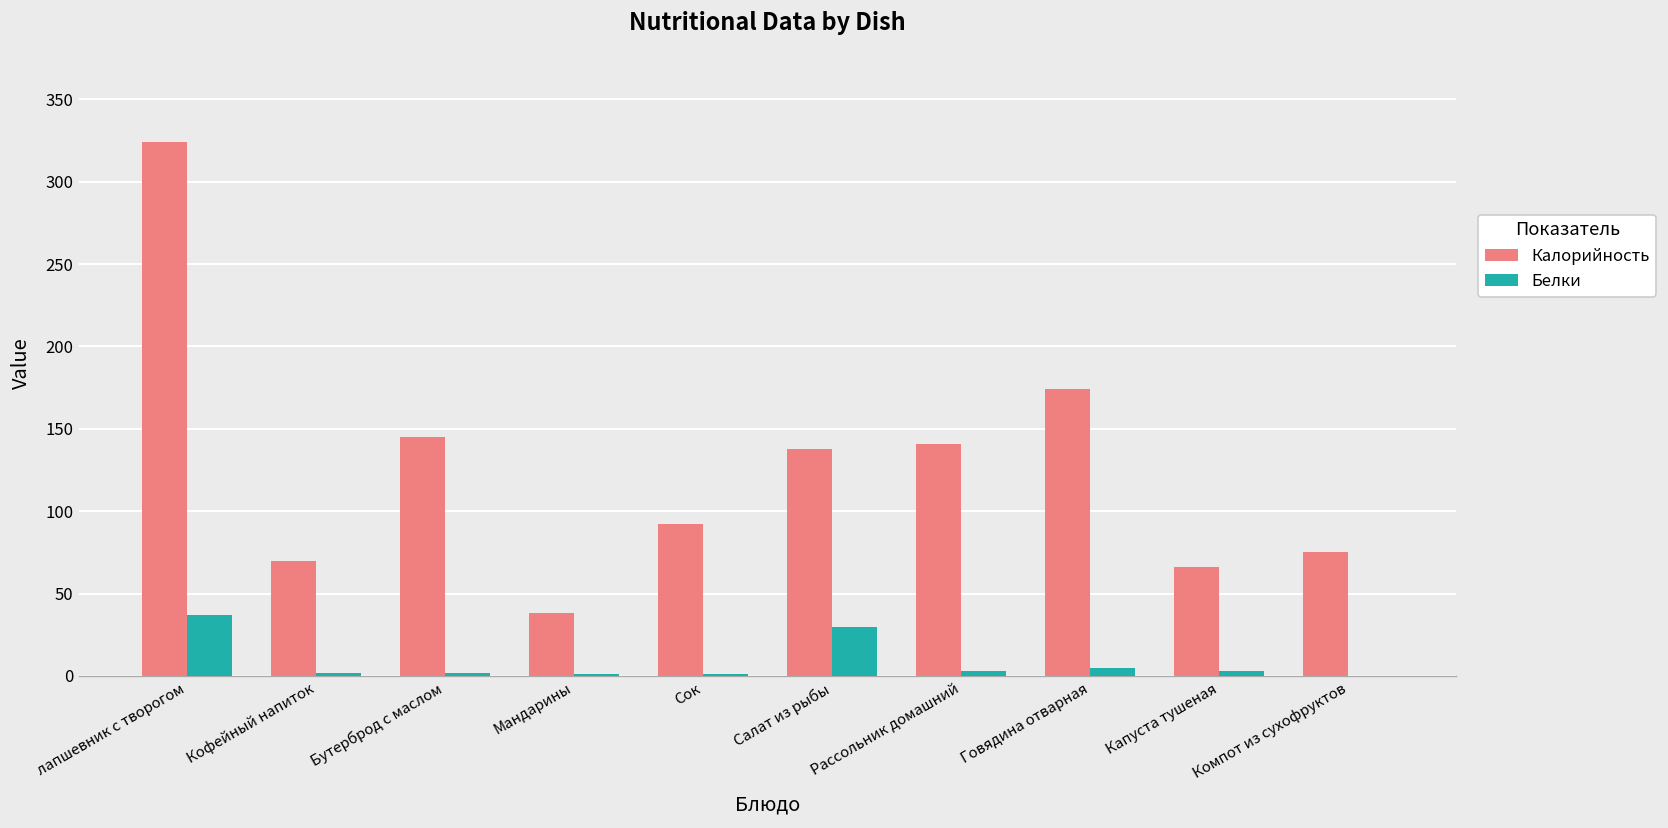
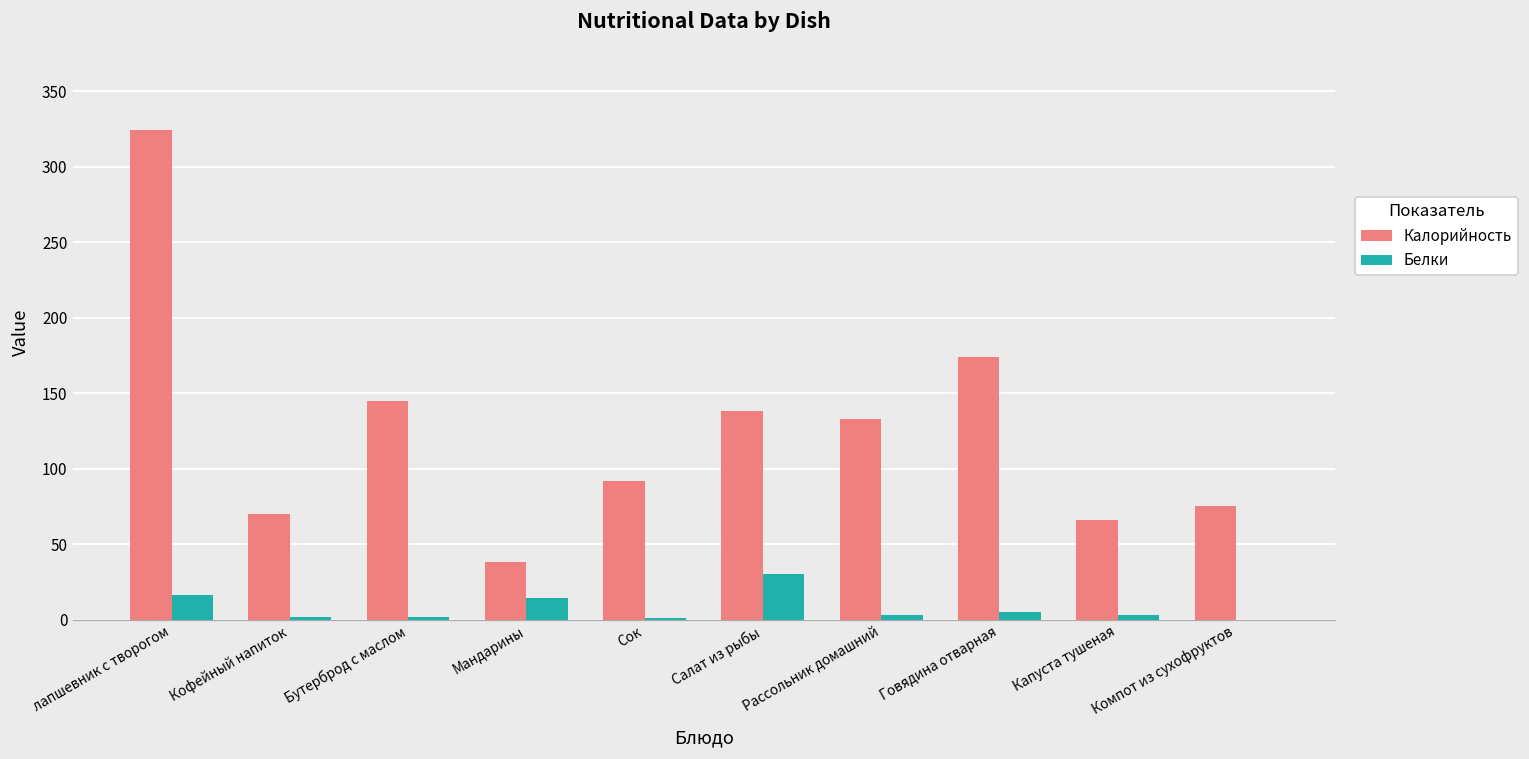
Белки, лапшевник с творогом: 37 -> 16
Белки, Мандарины: 1 -> 14
Калорийность, Рассольник домашний: 141 -> 133
